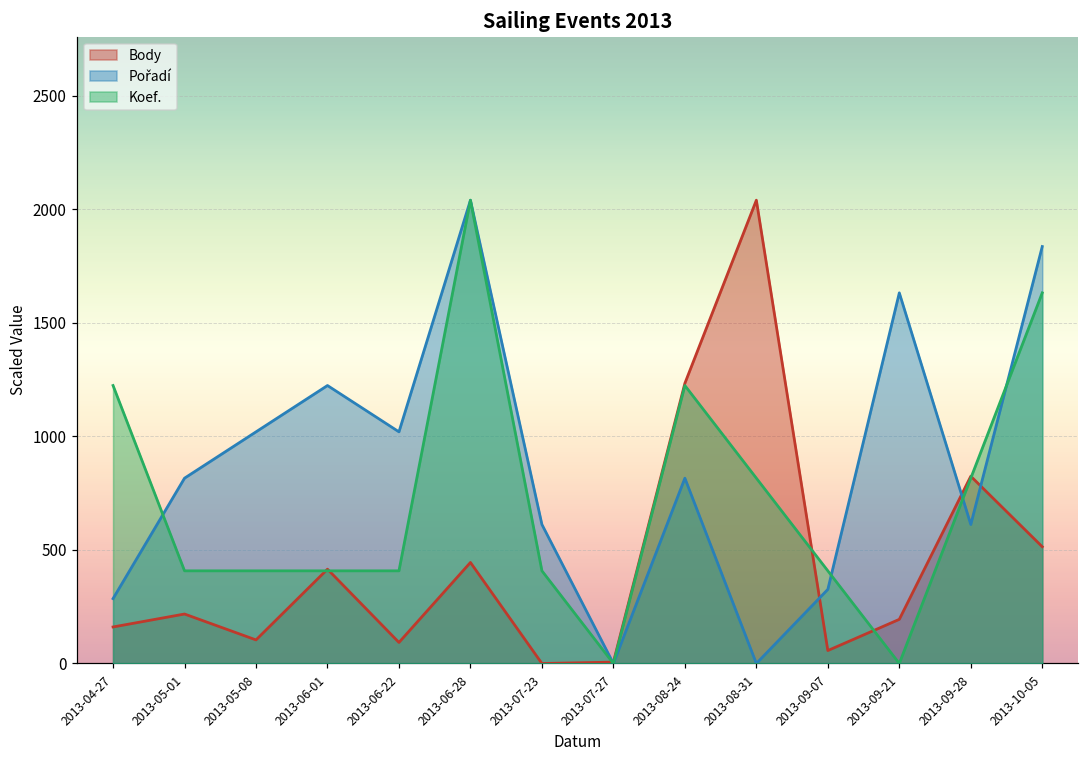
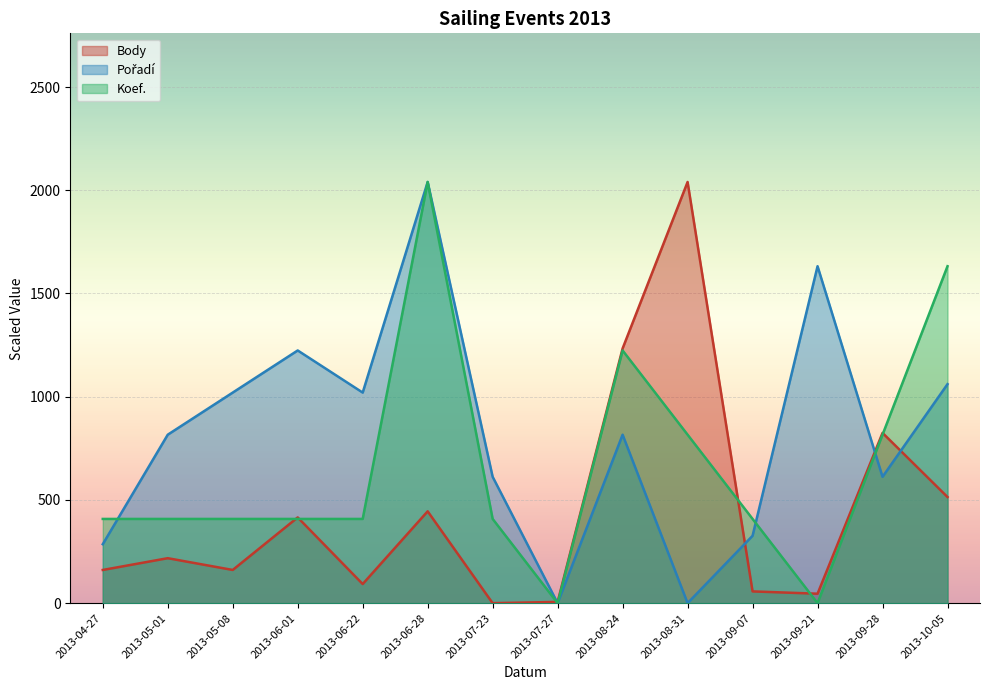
Koef., 2013-04-27: 1220 -> 410
Body, 2013-05-08: 100 -> 160
Body, 2013-09-21: 190 -> 50
Pořadí, 2013-10-05: 1840 -> 1060
